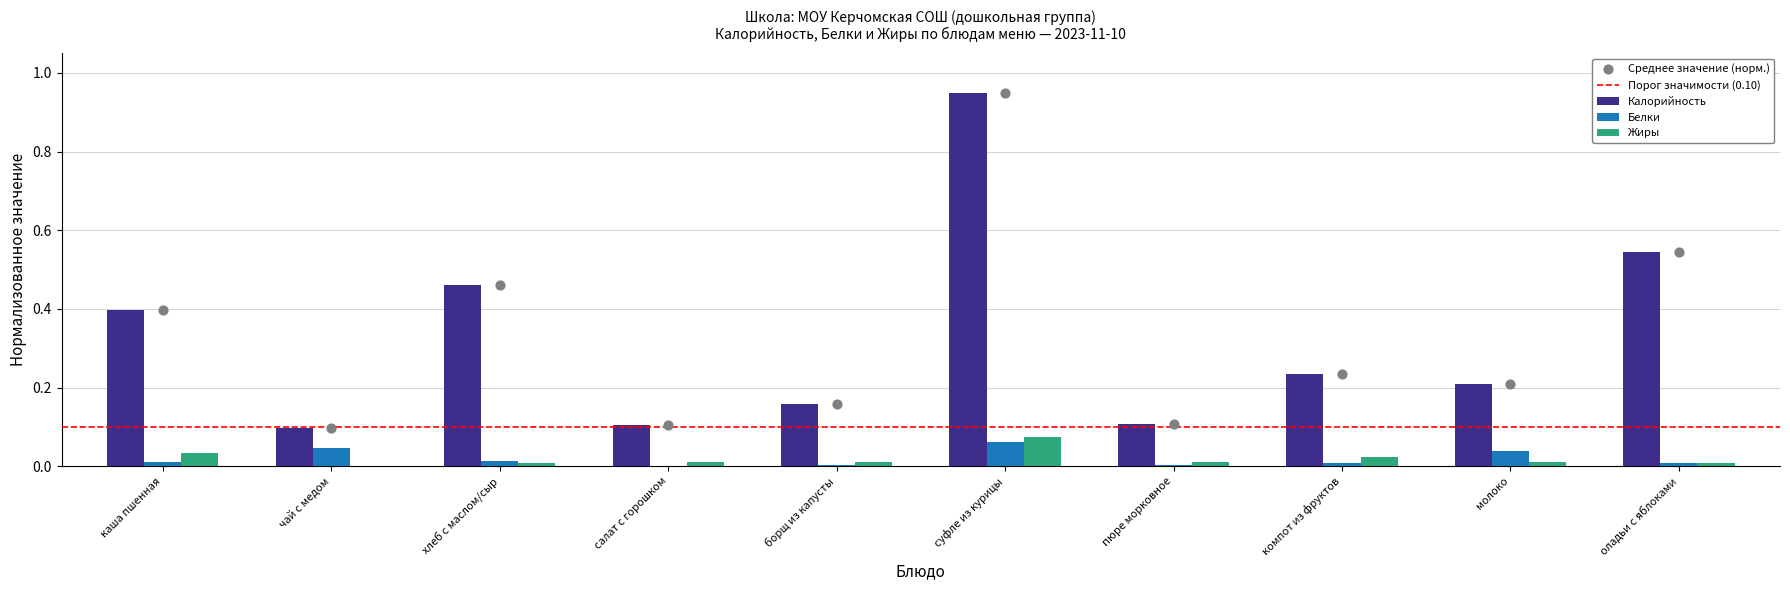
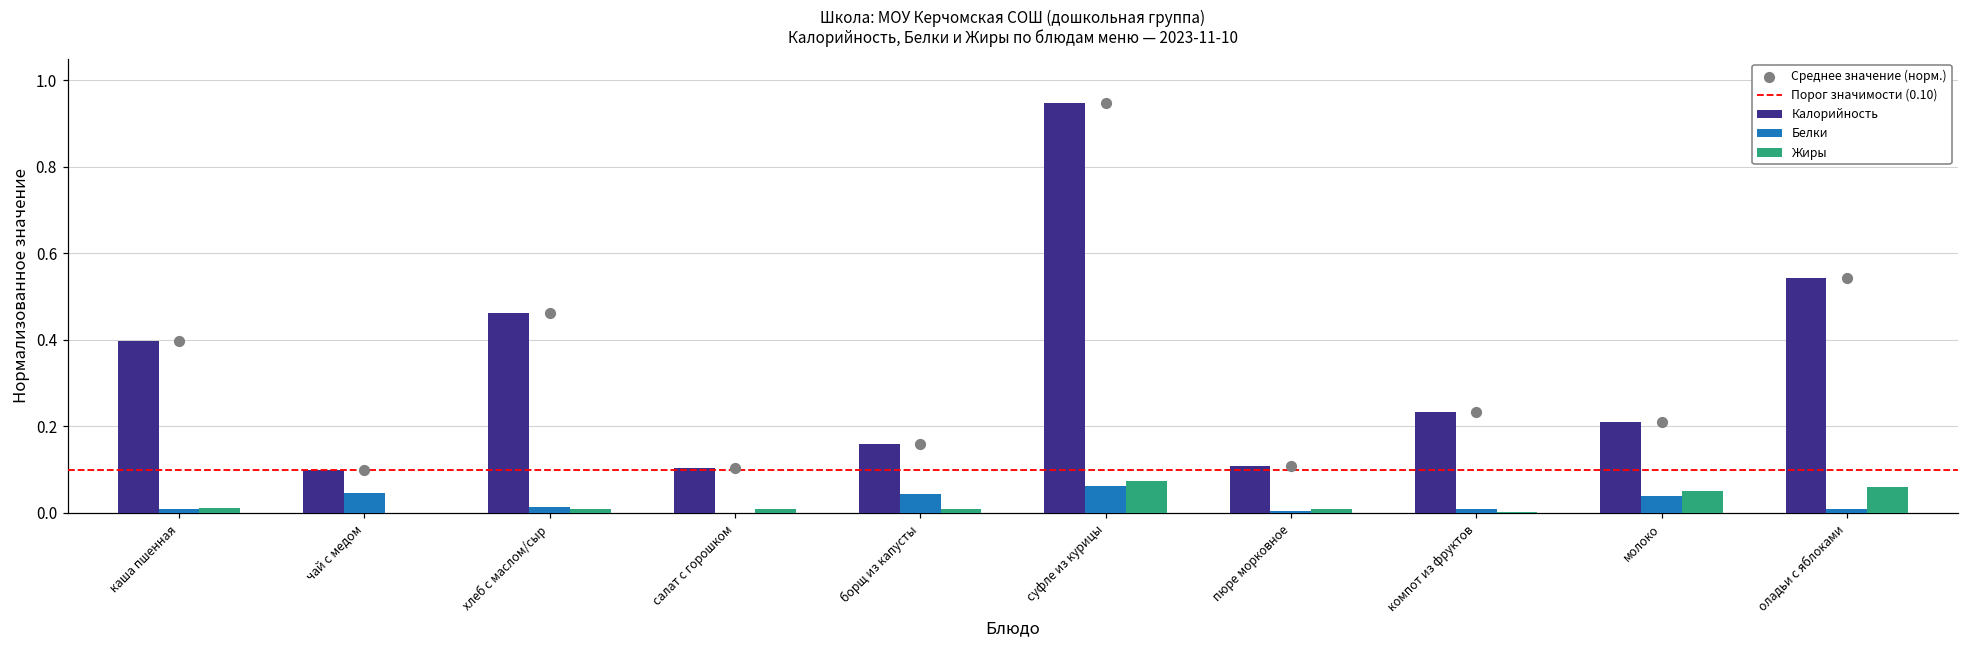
Жиры, каша пшенная: 0.03 -> 0.01
Белки, борщ из капусты: 0.00 -> 0.04
Жиры, компот из фруктов: 0.02 -> 0.00
Жиры, молоко: 0.01 -> 0.05
Жиры, оладьи с яблоками: 0.01 -> 0.06
